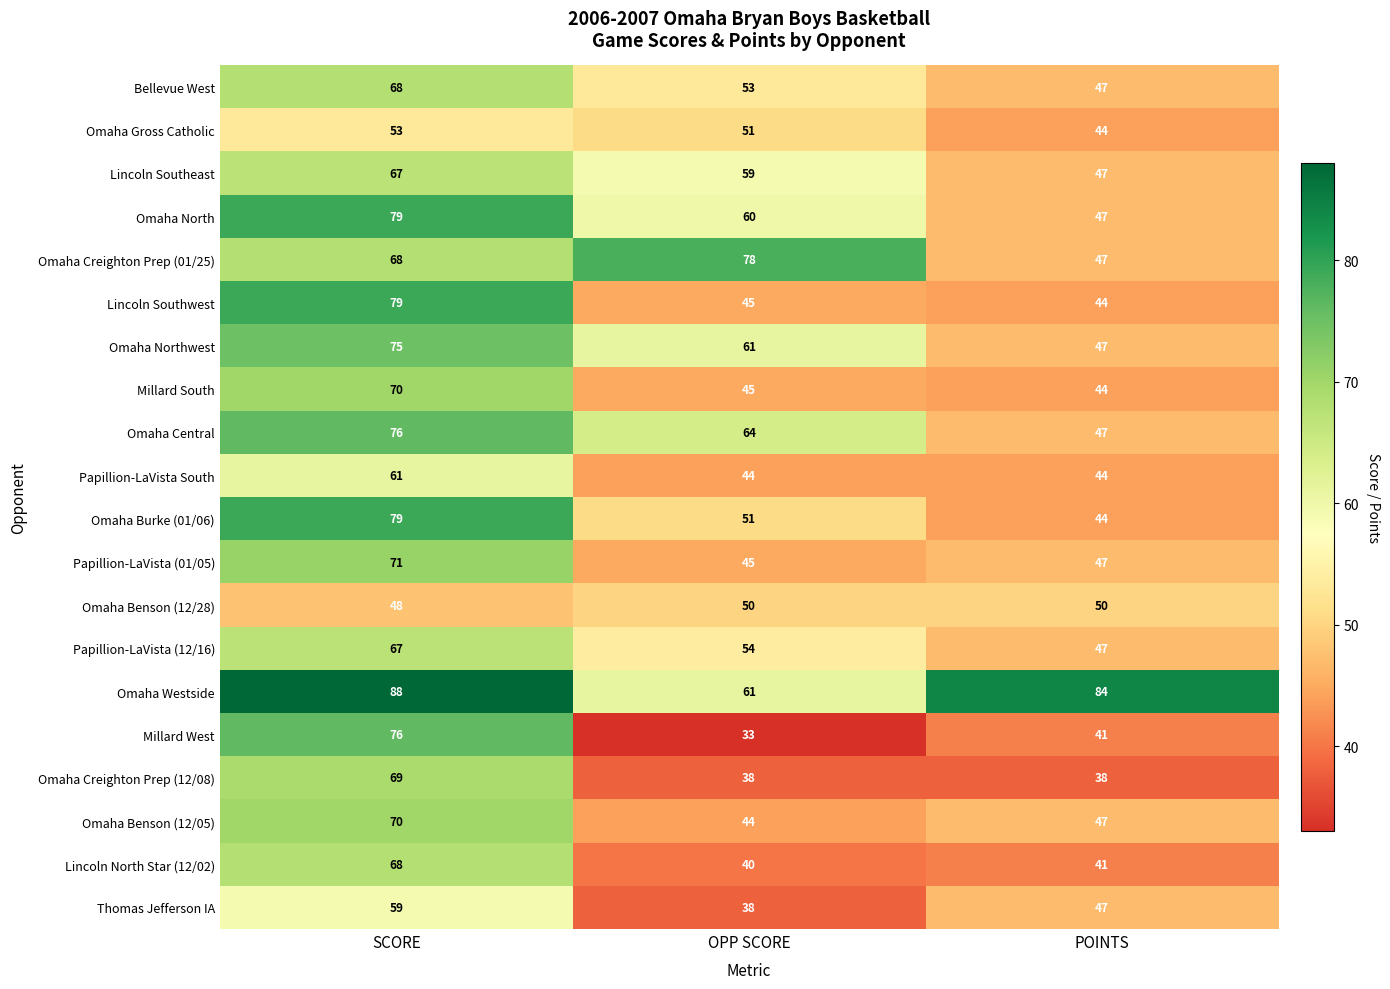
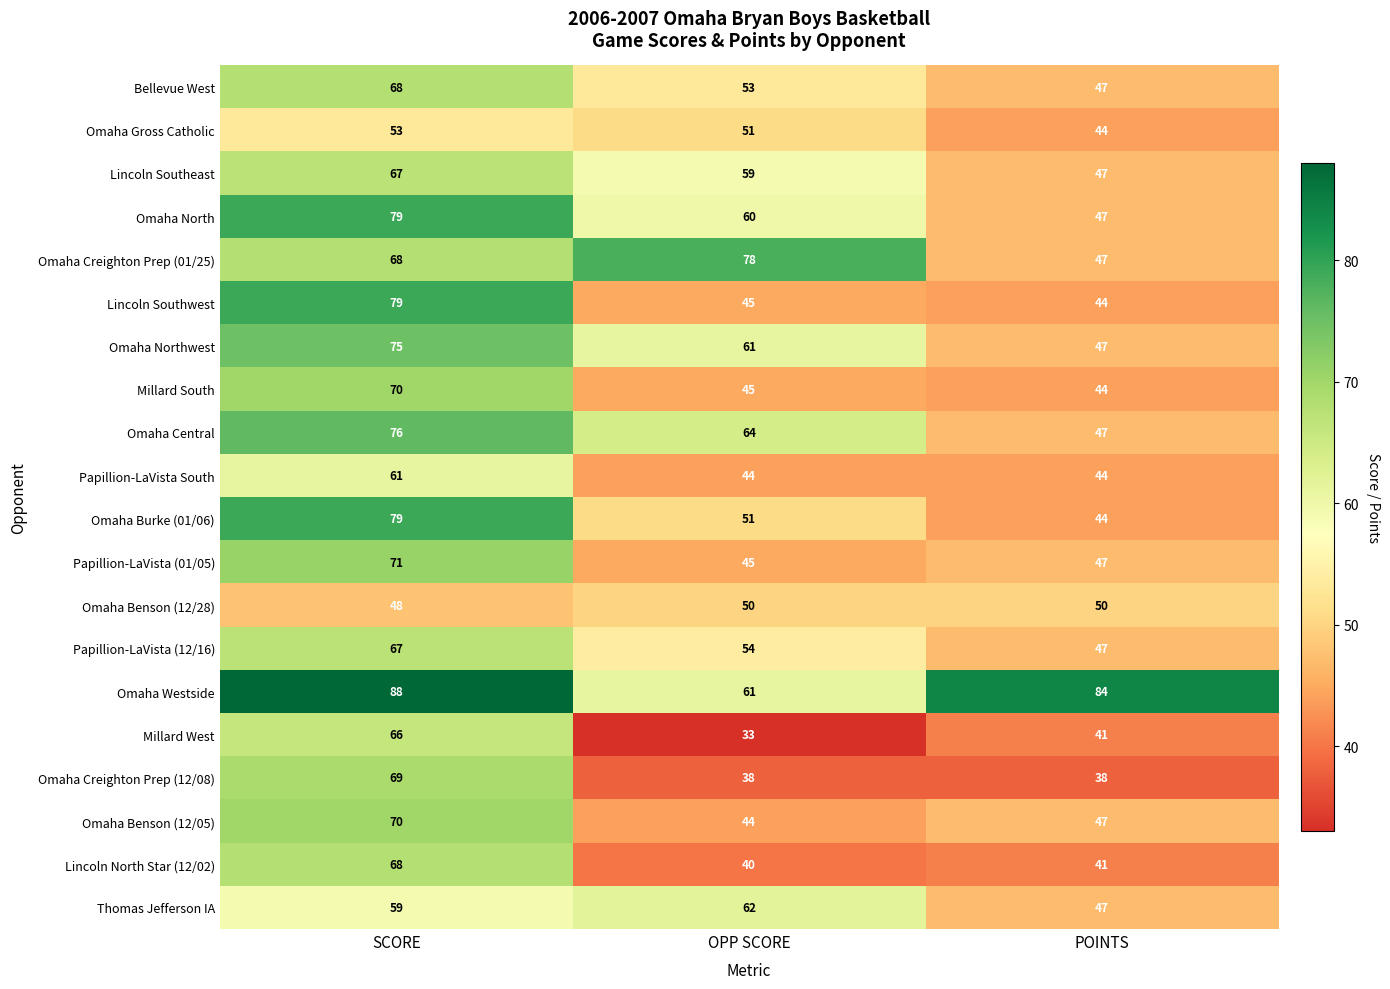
Millard West, SCORE: 76 -> 66
Thomas Jefferson IA, OPP SCORE: 38 -> 62
